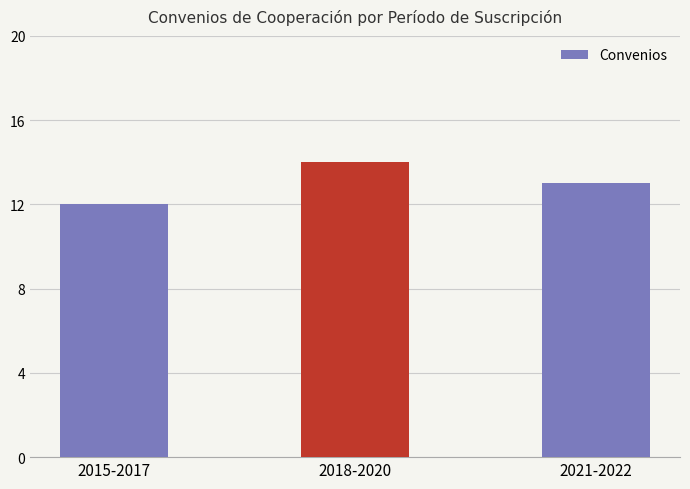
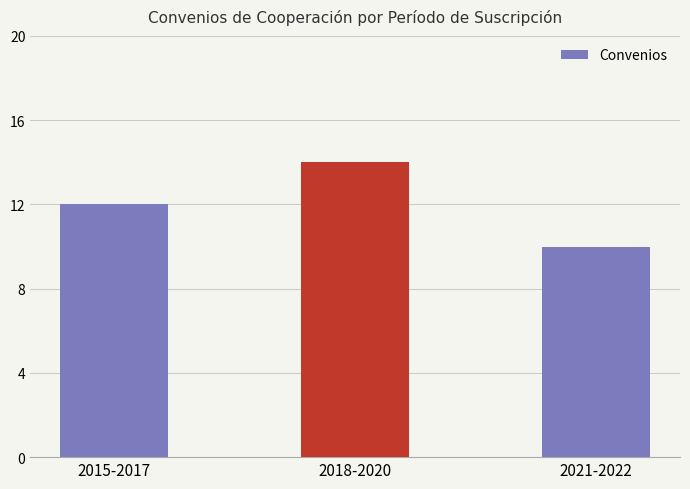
2021-2022: 13 -> 10
